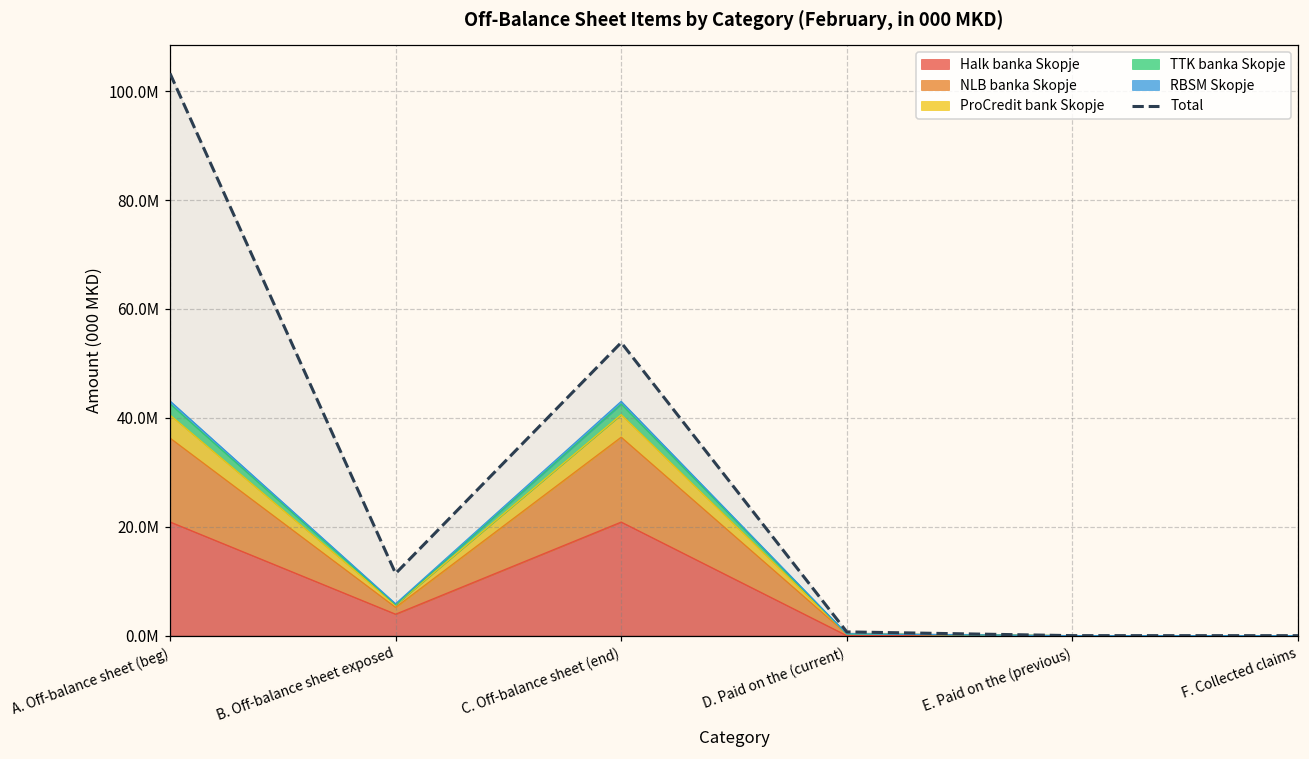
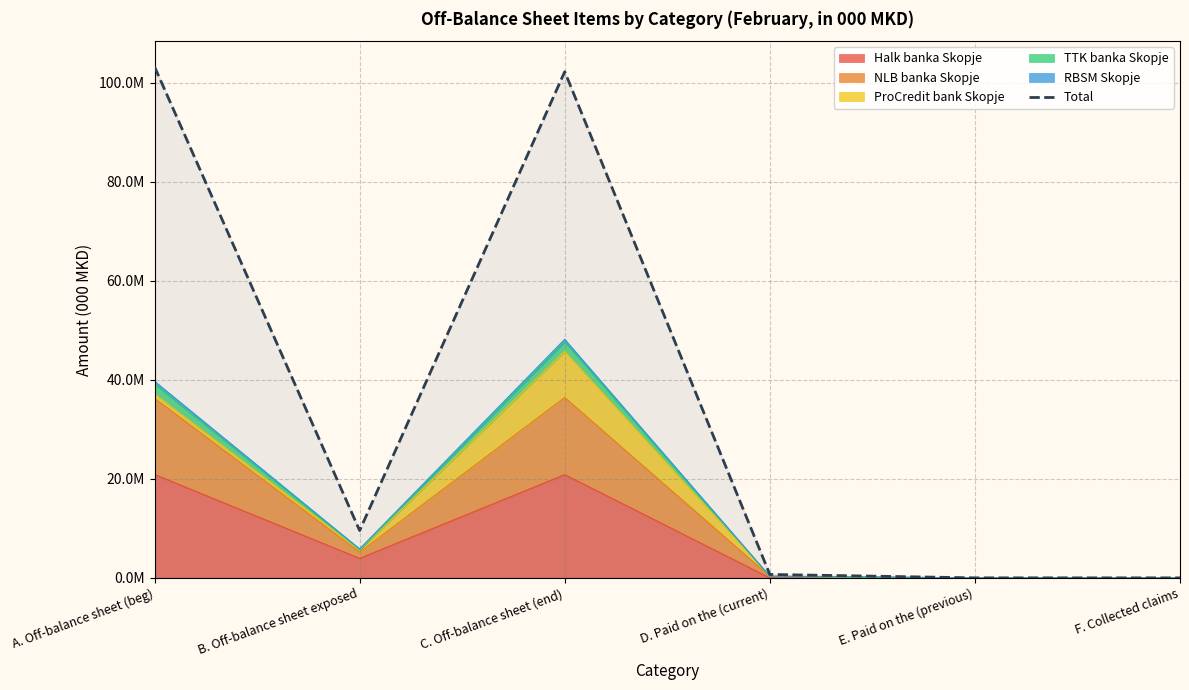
ProCredit bank Skopje, A. Off-balance sheet (beg): 4000000 -> 1000000
Total, B. Off-balance sheet exposed: 11000000 -> 10000000
ProCredit bank Skopje, C. Off-balance sheet (end): 4000000 -> 9000000
Total, C. Off-balance sheet (end): 54000000 -> 102000000
